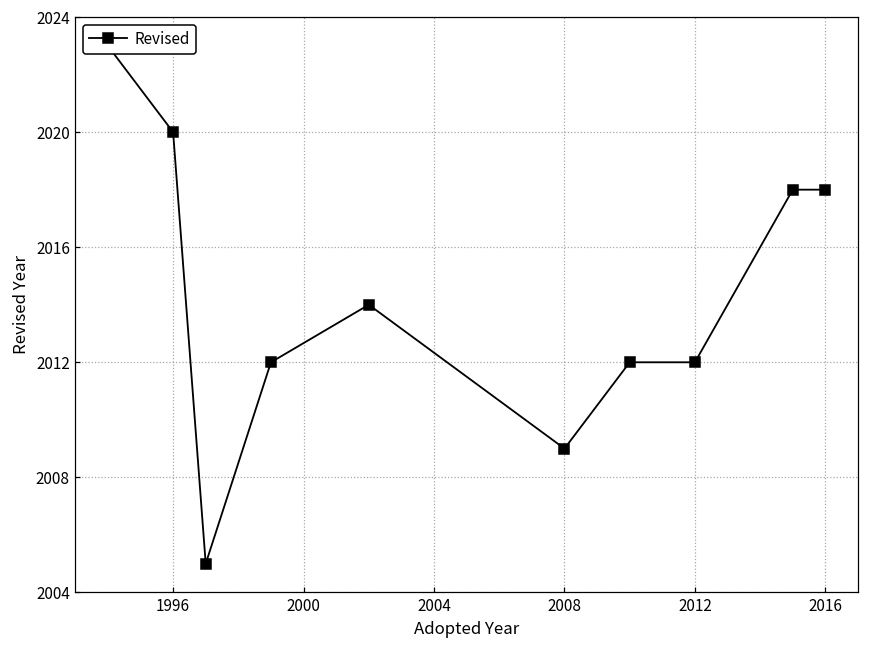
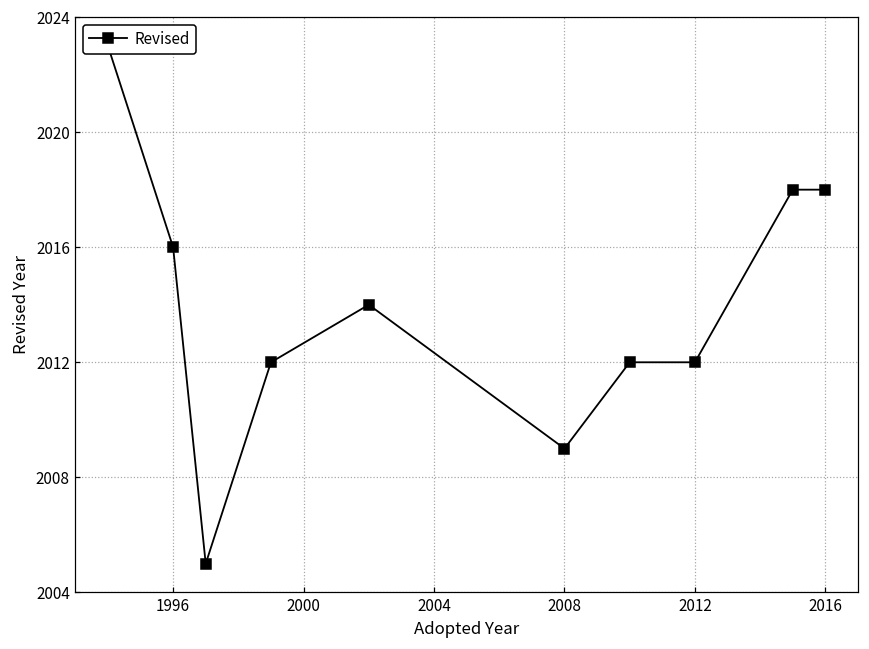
1996: 2020 -> 2016
